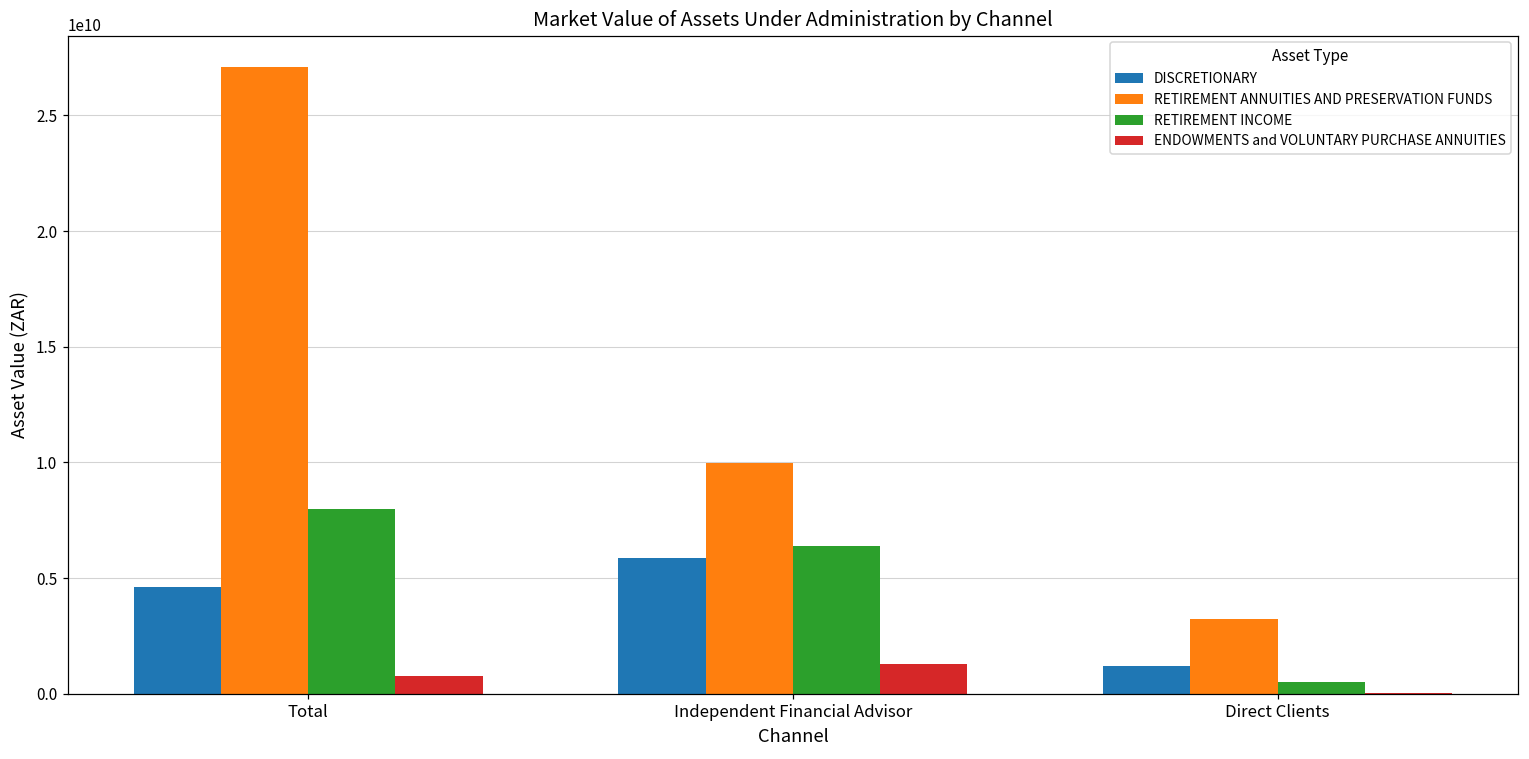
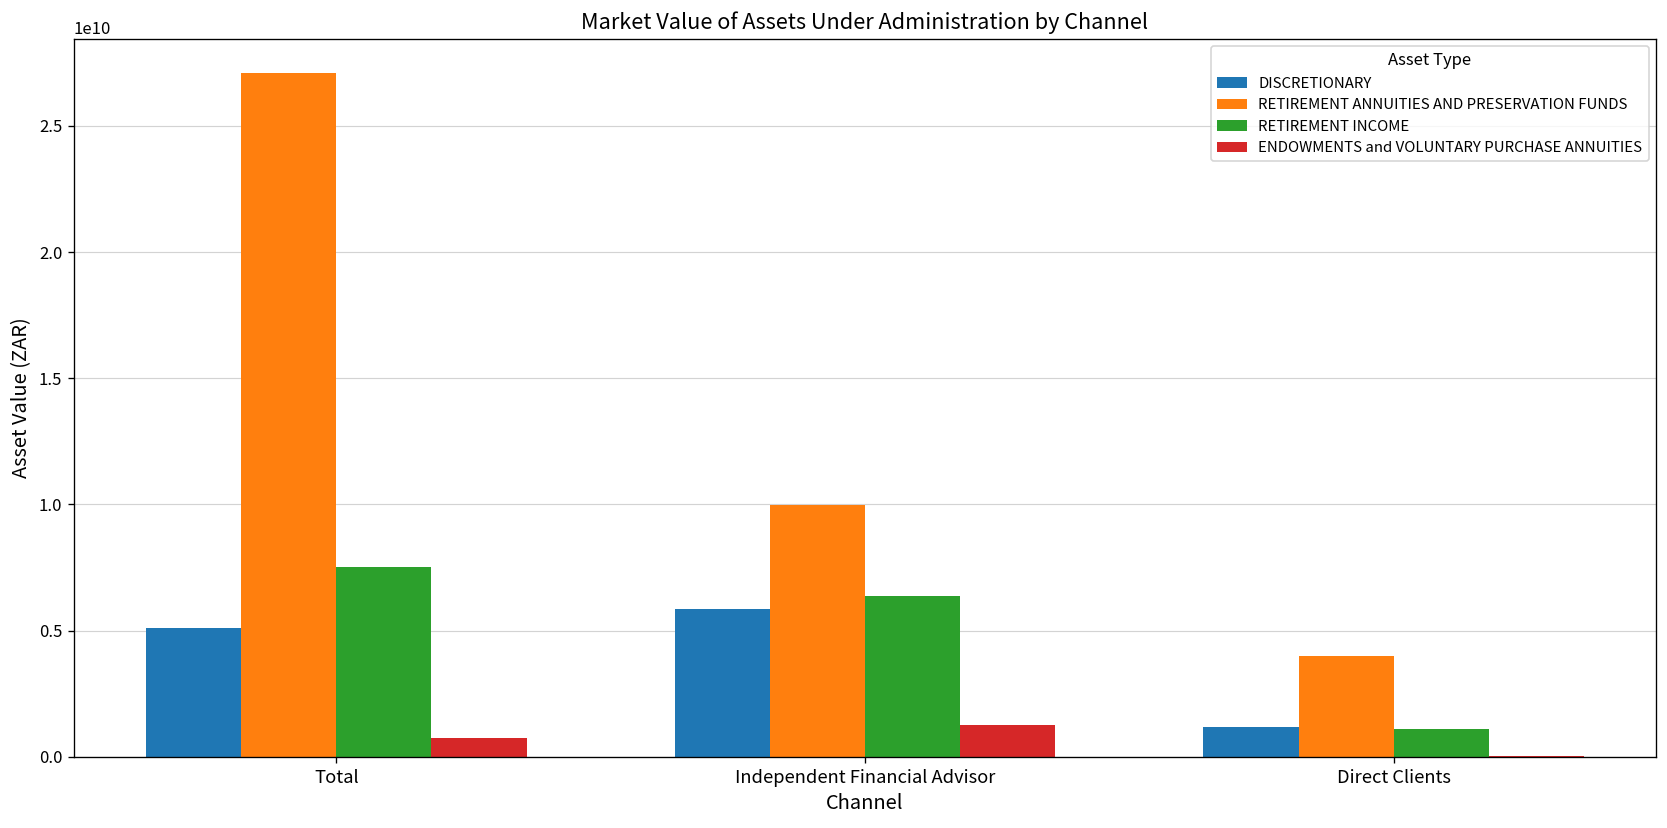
DISCRETIONARY, Total: 4600000000 -> 5100000000
RETIREMENT INCOME, Total: 8000000000 -> 7500000000
RETIREMENT ANNUITIES AND PRESERVATION FUNDS, Direct Clients: 3200000000 -> 4000000000
RETIREMENT INCOME, Direct Clients: 500000000 -> 1100000000
